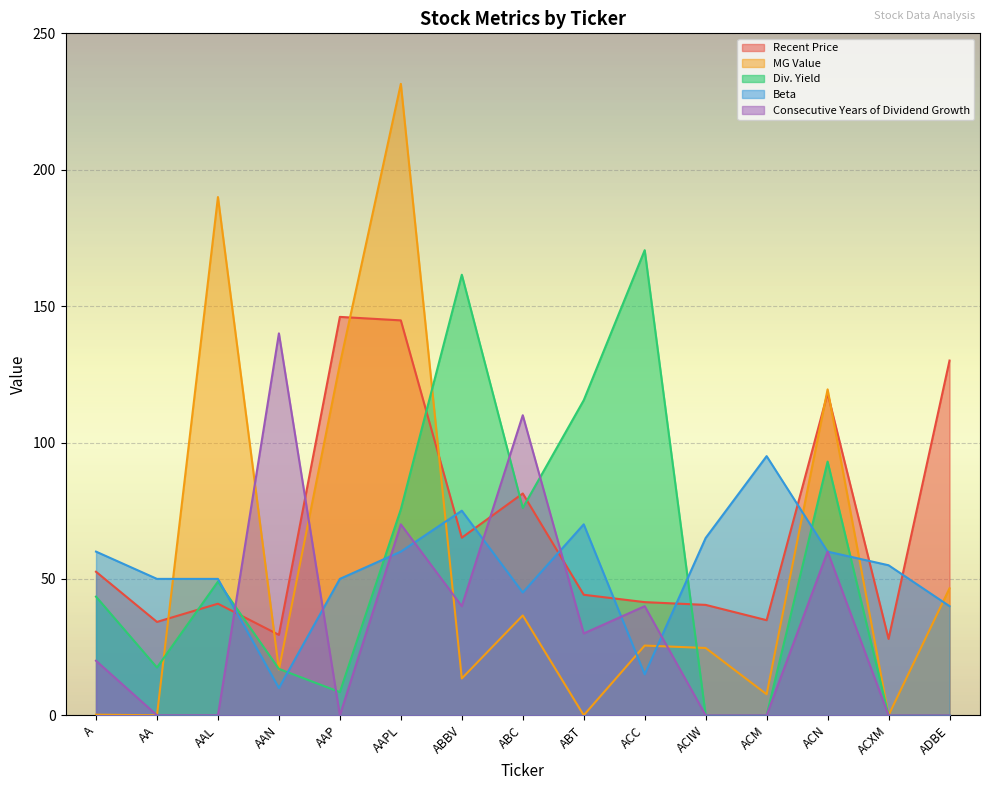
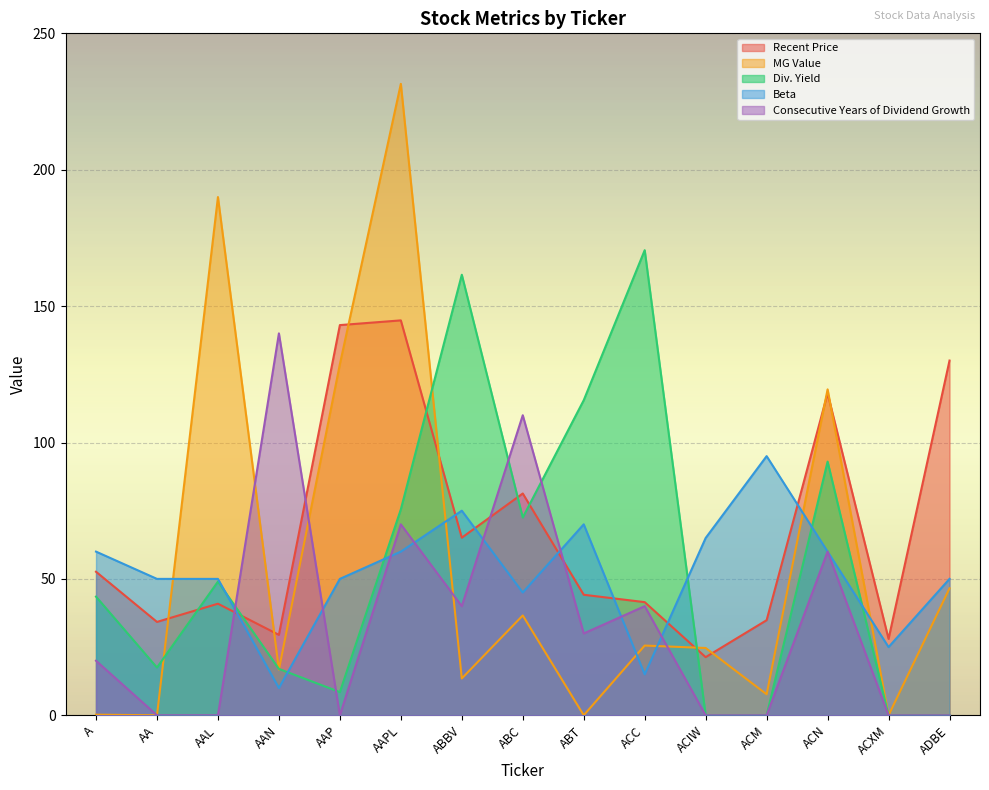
Recent Price, AAP: 146 -> 143
Div. Yield, ABC: 76 -> 73
Recent Price, ACIW: 40 -> 21
Beta, ACXM: 55 -> 25
Beta, ADBE: 40 -> 50
